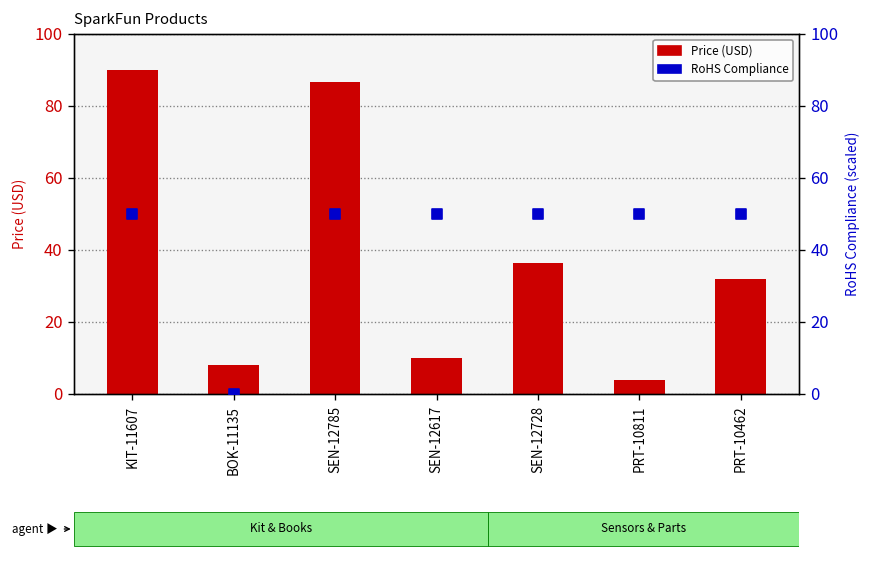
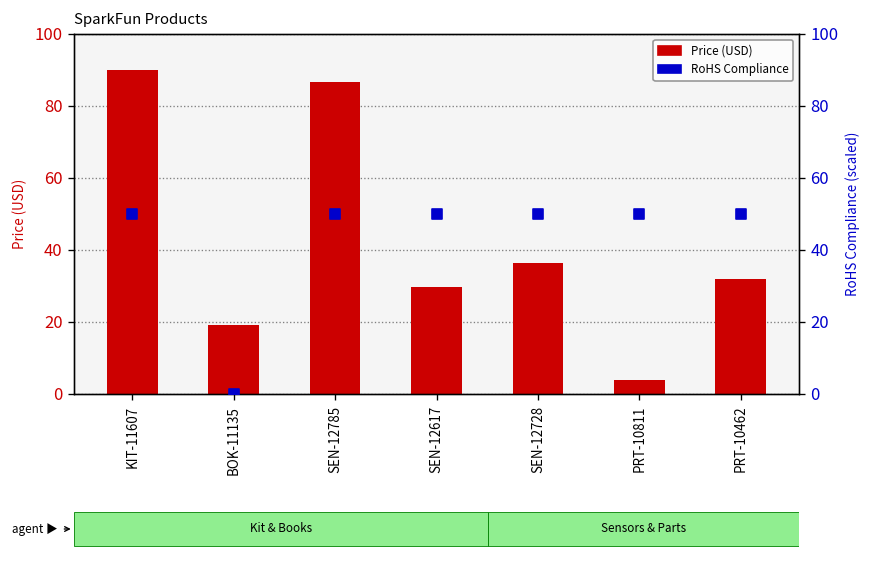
Price (USD), BOK-11135: 8 -> 19
Price (USD), SEN-12617: 10 -> 30
